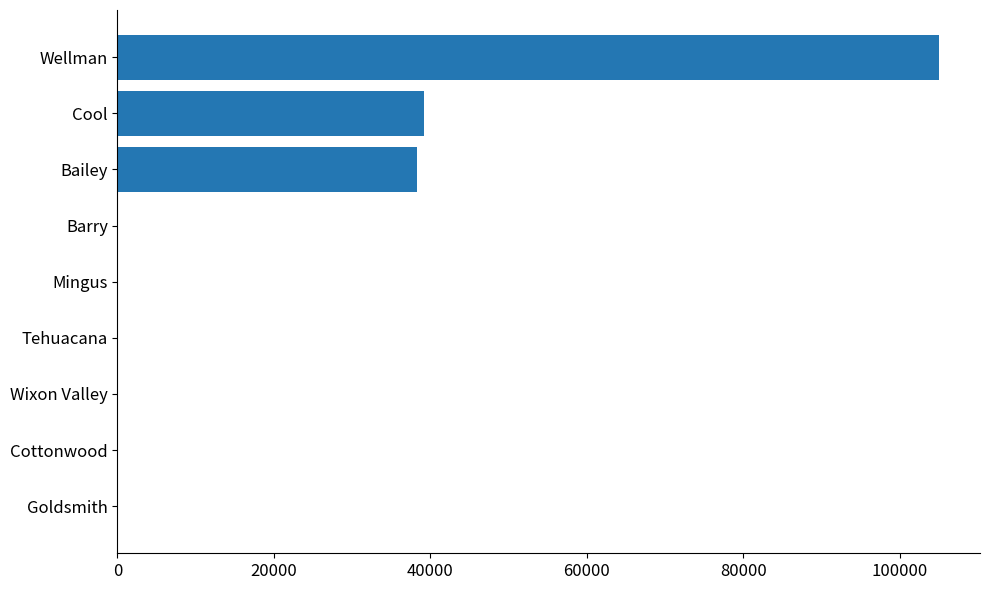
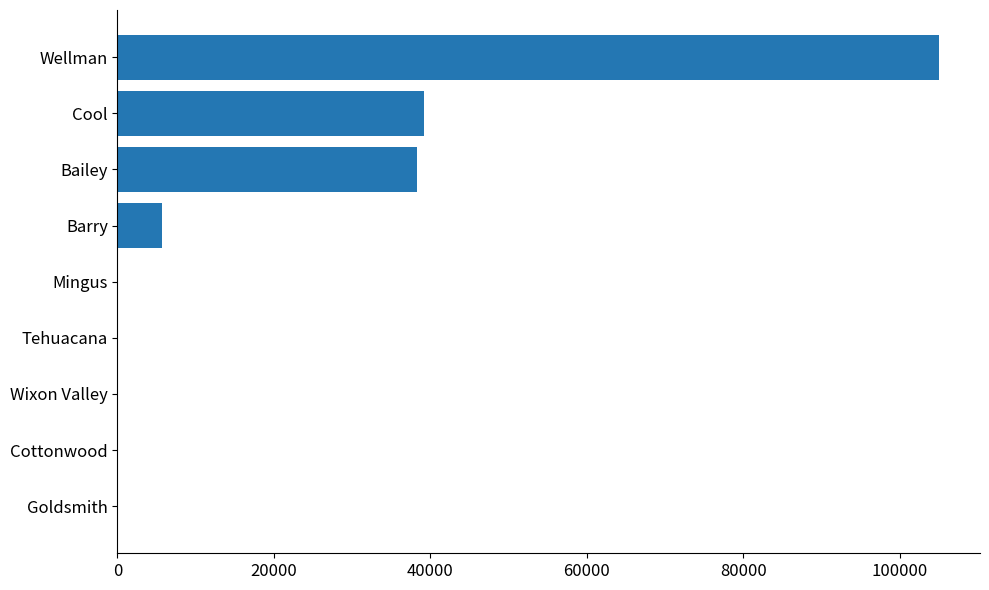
Barry: 0 -> 6000
